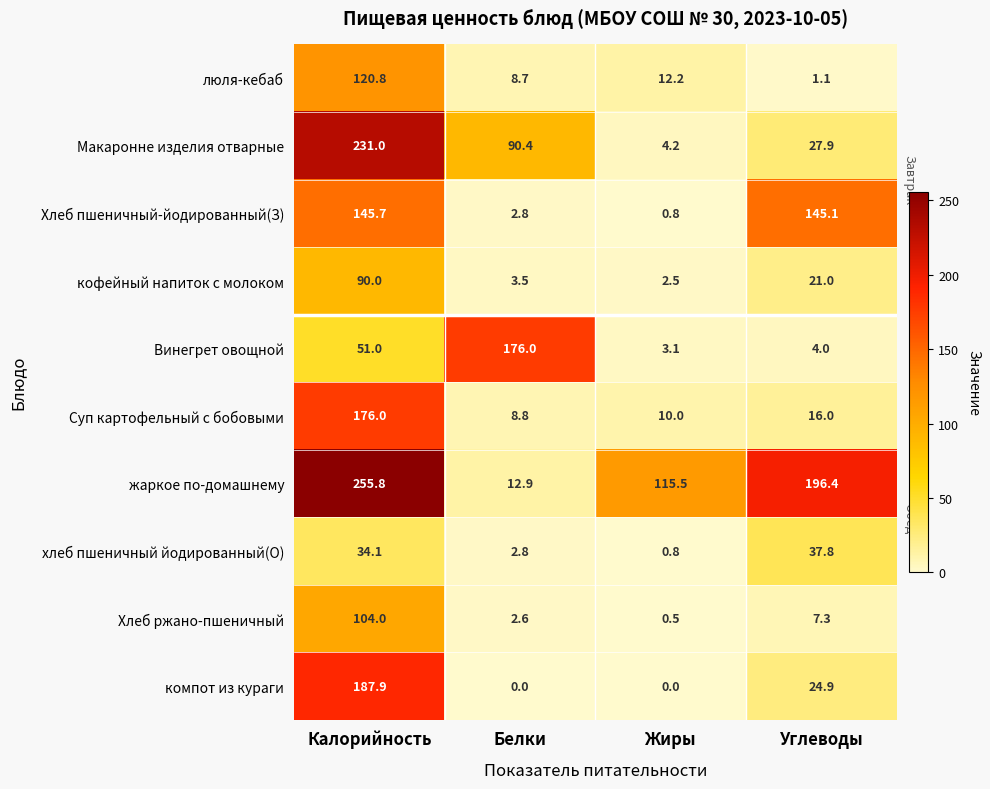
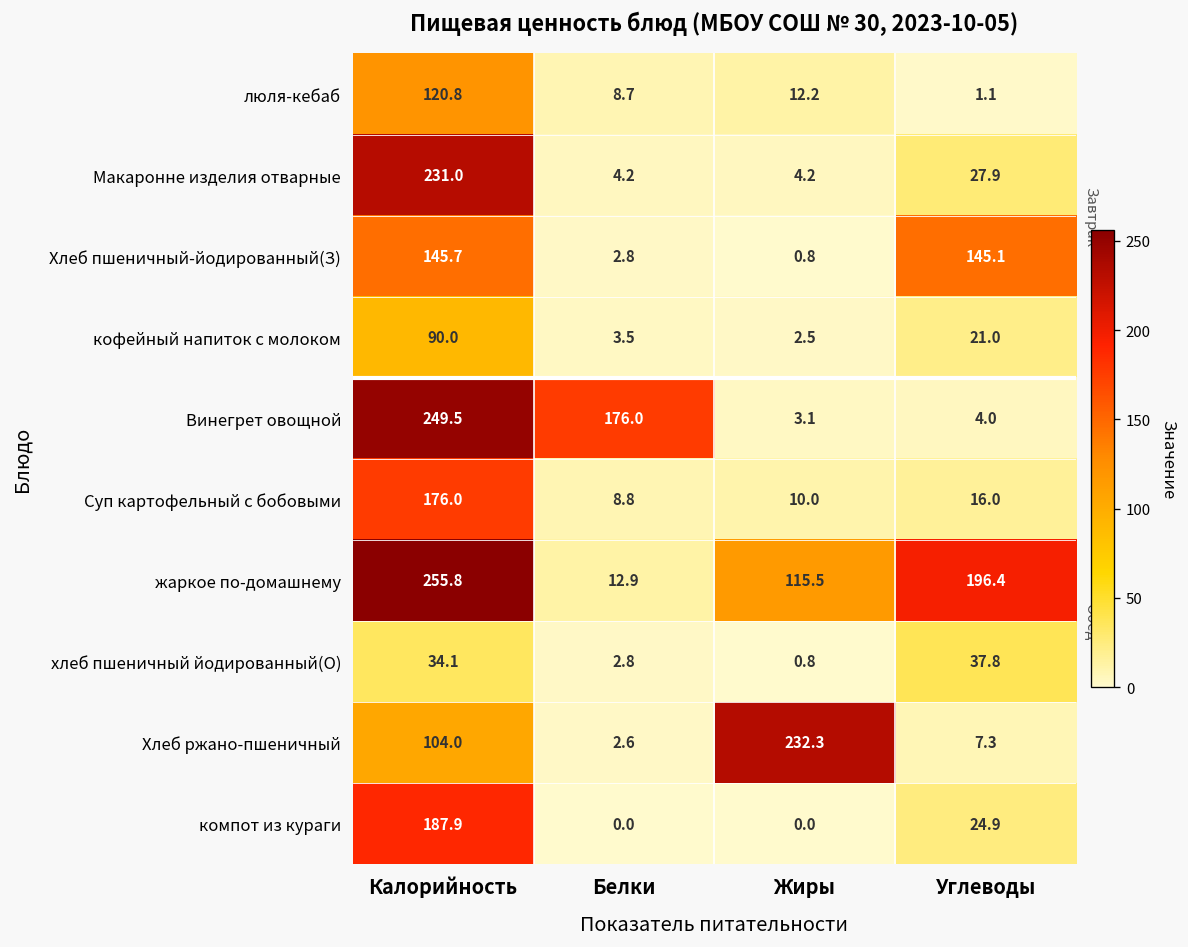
Макаронне изделия отварные, Белки: 90.4 -> 4.2
Винегрет овощной, Калорийность: 51.0 -> 249.5
Хлеб ржано-пшеничный, Жиры: 0.5 -> 232.3
